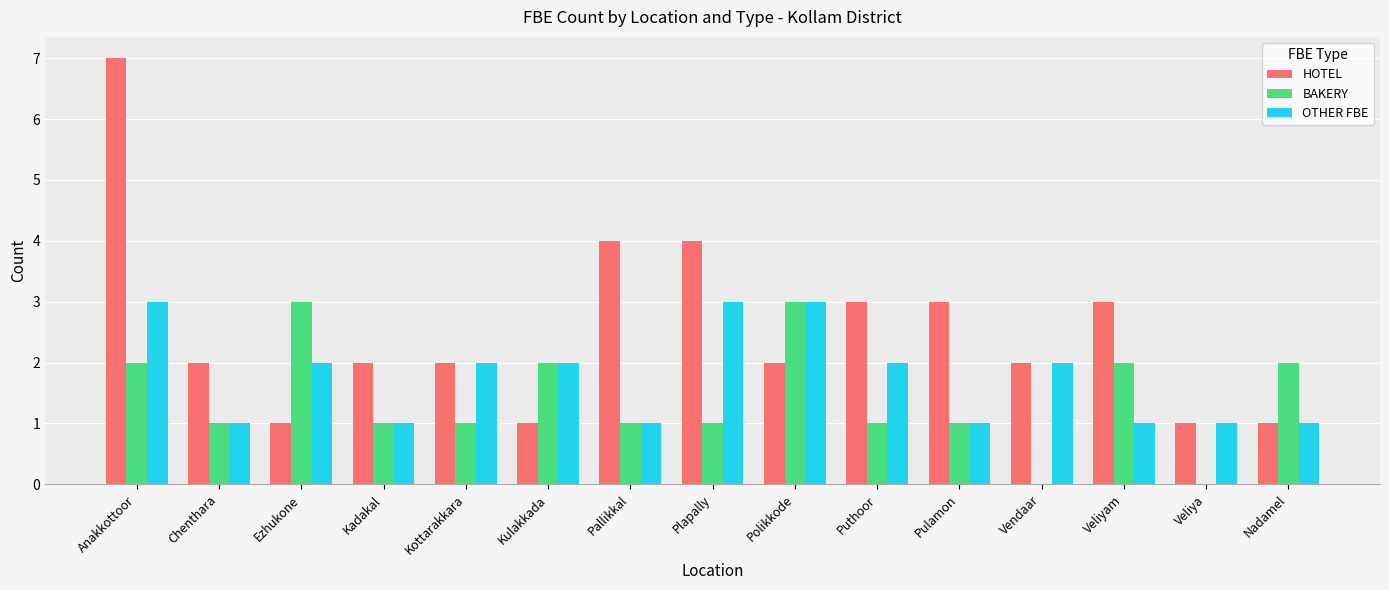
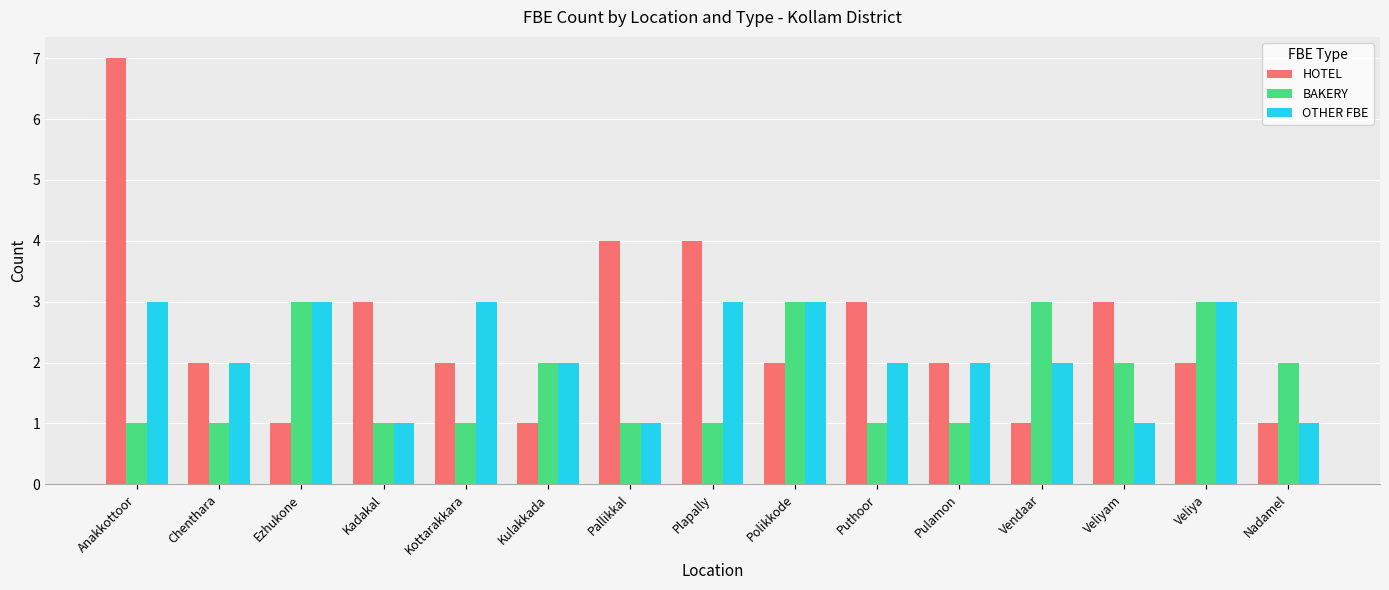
BAKERY, Anakkottoor: 2 -> 1
OTHER FBE, Chenthara: 1 -> 2
OTHER FBE, Ezhukone: 2 -> 3
HOTEL, Kadakal: 2 -> 3
OTHER FBE, Kottarakkara: 2 -> 3
HOTEL, Pulamon: 3 -> 2
OTHER FBE, Pulamon: 1 -> 2
HOTEL, Vendaar: 2 -> 1
BAKERY, Vendaar: 0 -> 3
HOTEL, Veliya: 1 -> 2
BAKERY, Veliya: 0 -> 3
OTHER FBE, Veliya: 1 -> 3
